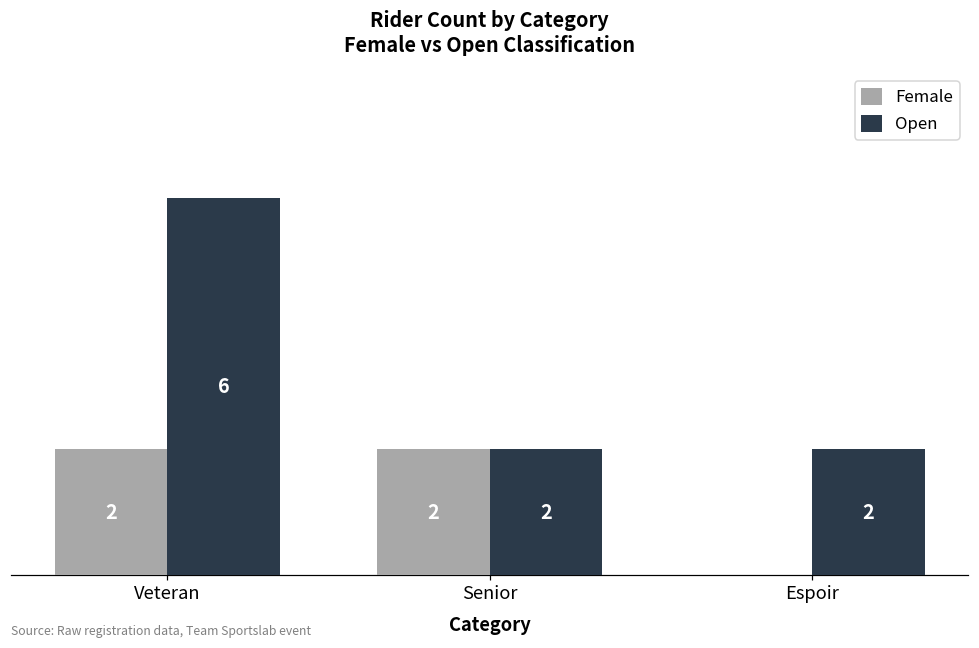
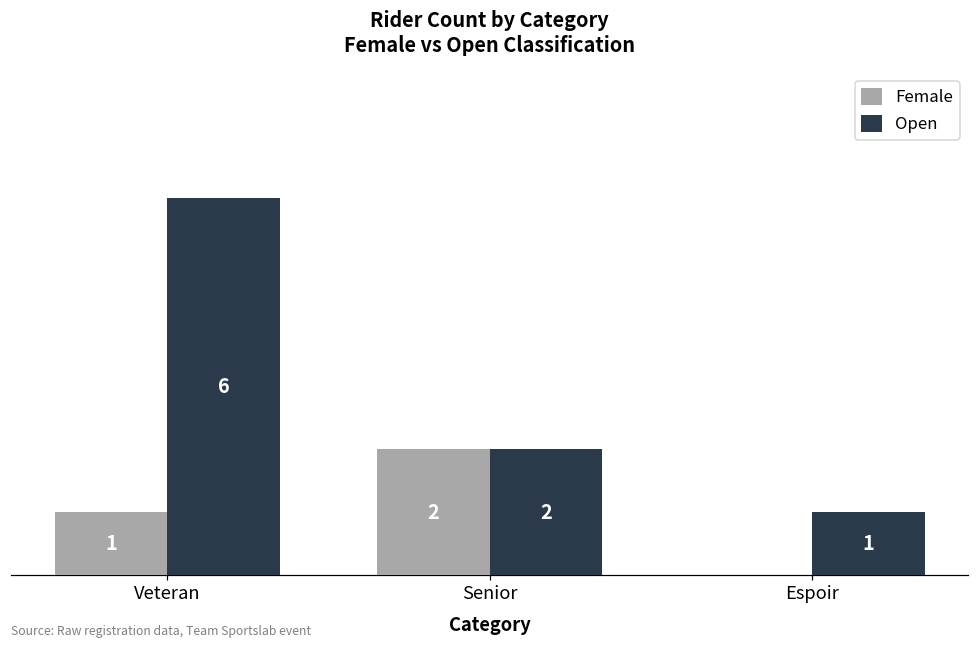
Female, Veteran: 2 -> 1
Open, Espoir: 2 -> 1
